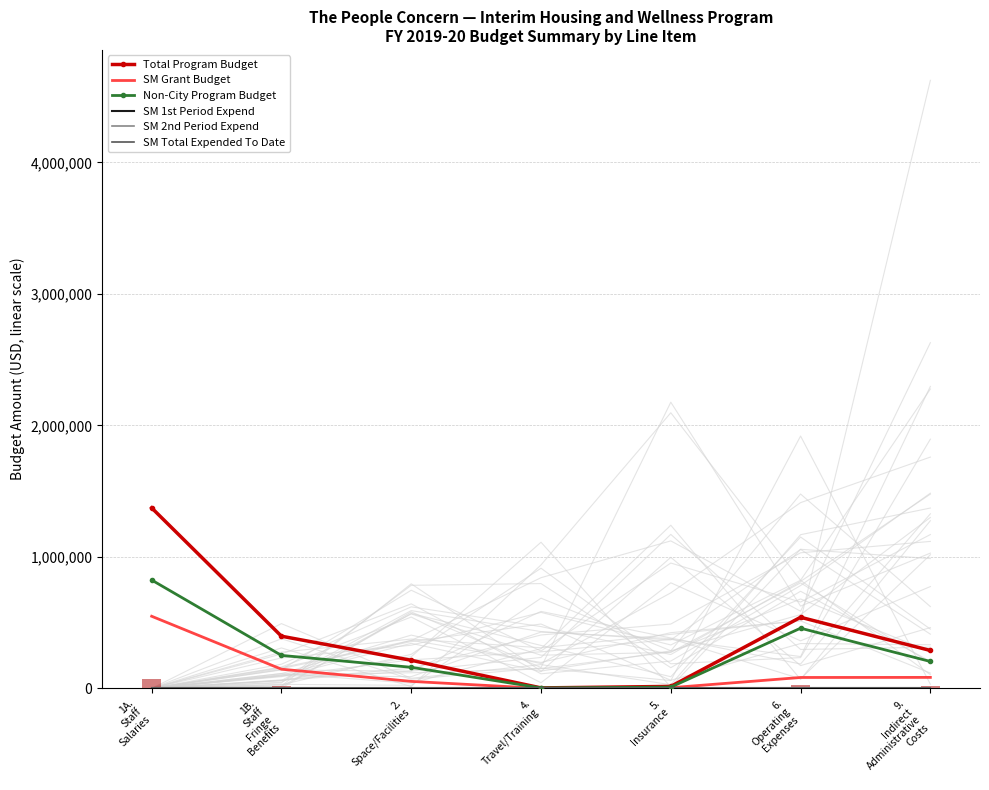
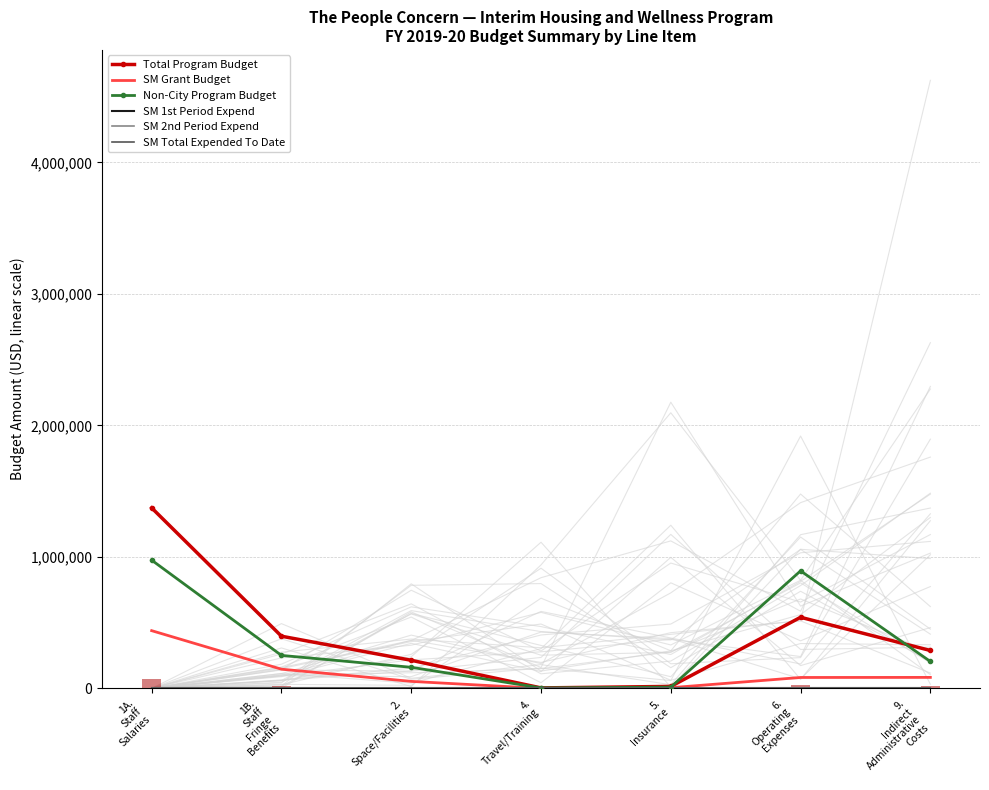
SM Grant Budget, 1A. Staff Salaries: 550,000 -> 440,000
Non-City Program Budget, 1A. Staff Salaries: 820,000 -> 980,000
Non-City Program Budget, 6. Operating Expenses: 460,000 -> 890,000
